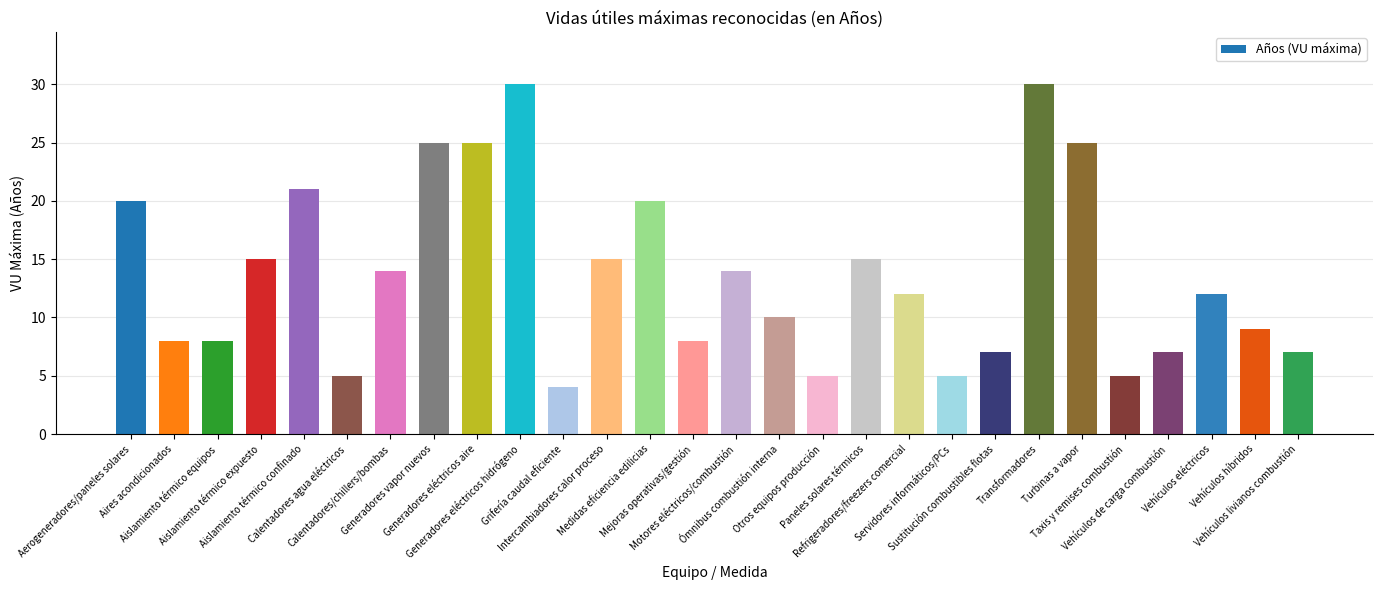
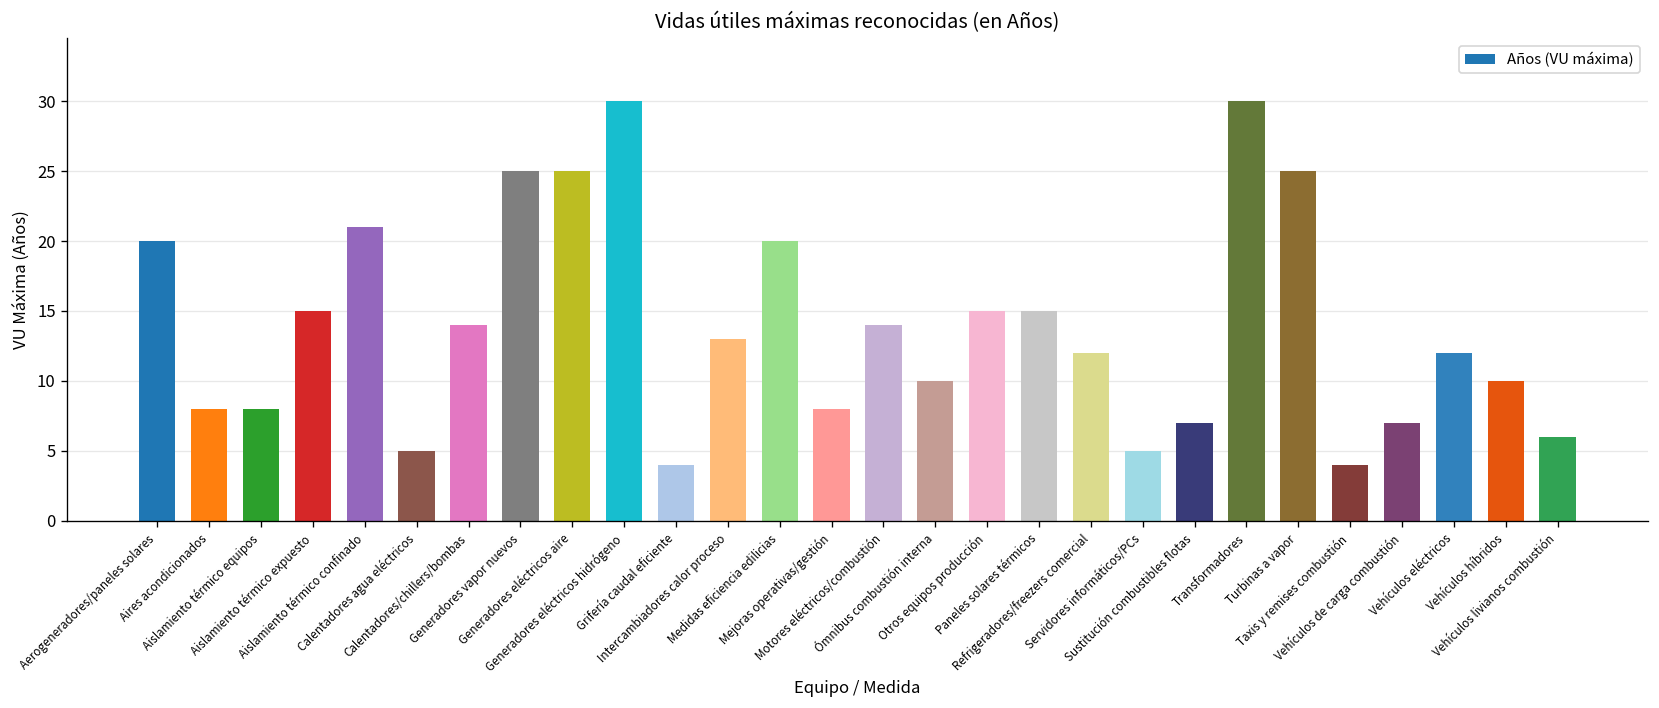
Intercambiadores calor proceso: 15 -> 13
Otros equipos producción: 5 -> 15
Taxis y remises combustión: 5 -> 4
Vehículos híbridos: 9 -> 10
Vehículos livianos combustión: 7 -> 6
